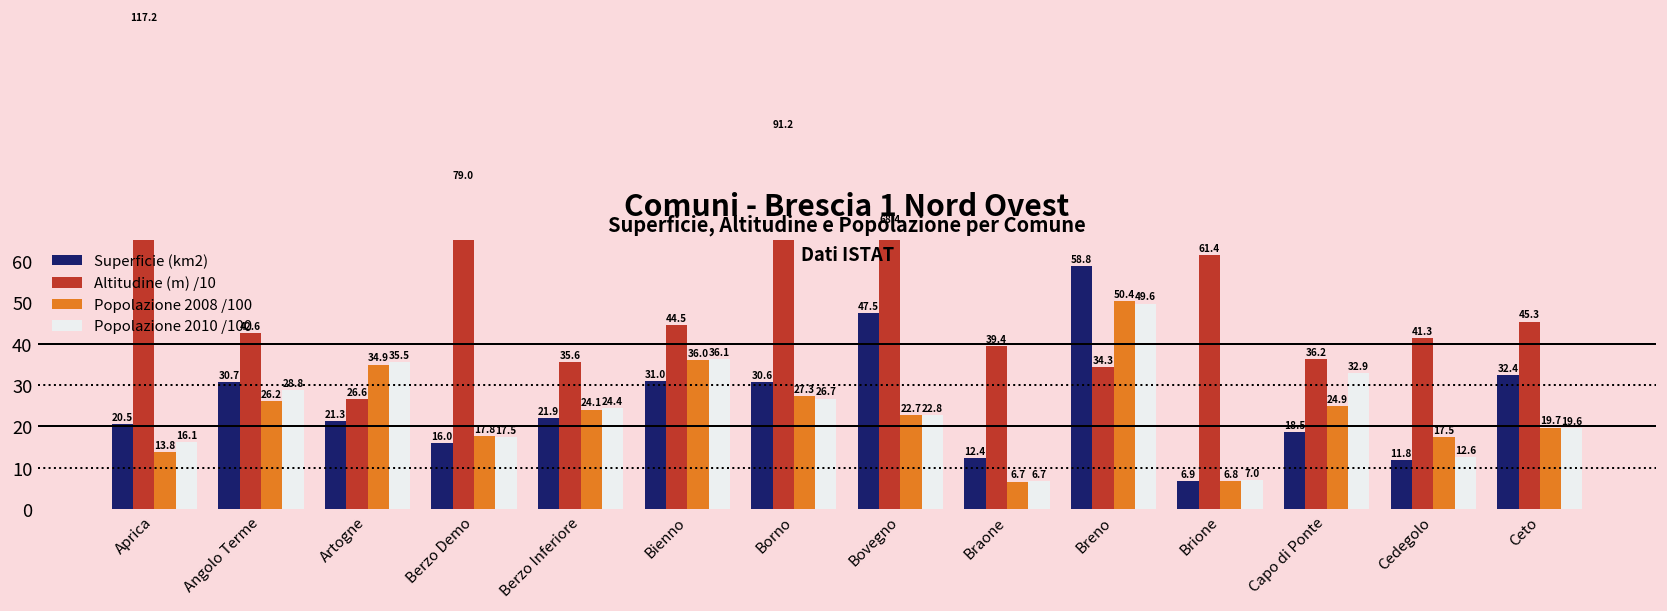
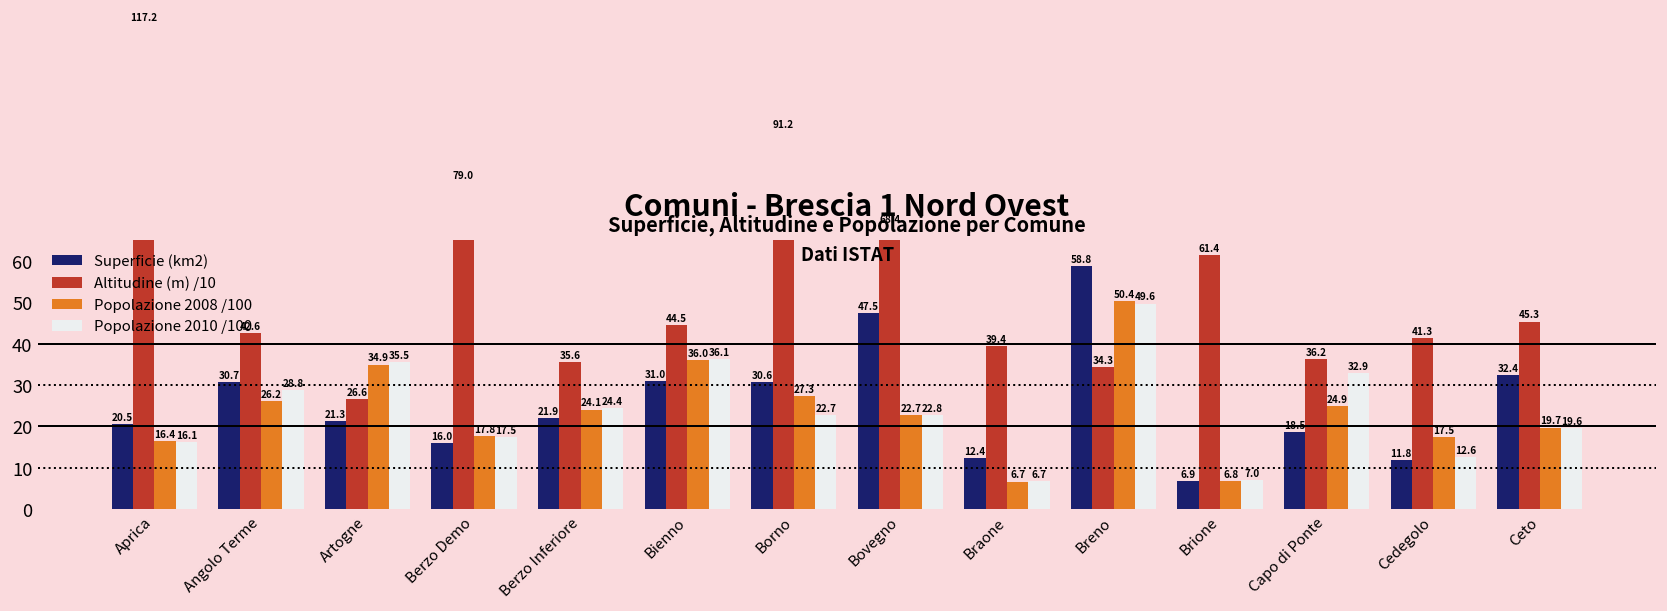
Popolazione 2008 /100, Aprica: 13.8 -> 16.4
Popolazione 2010 /100, Borno: 26.7 -> 22.7
